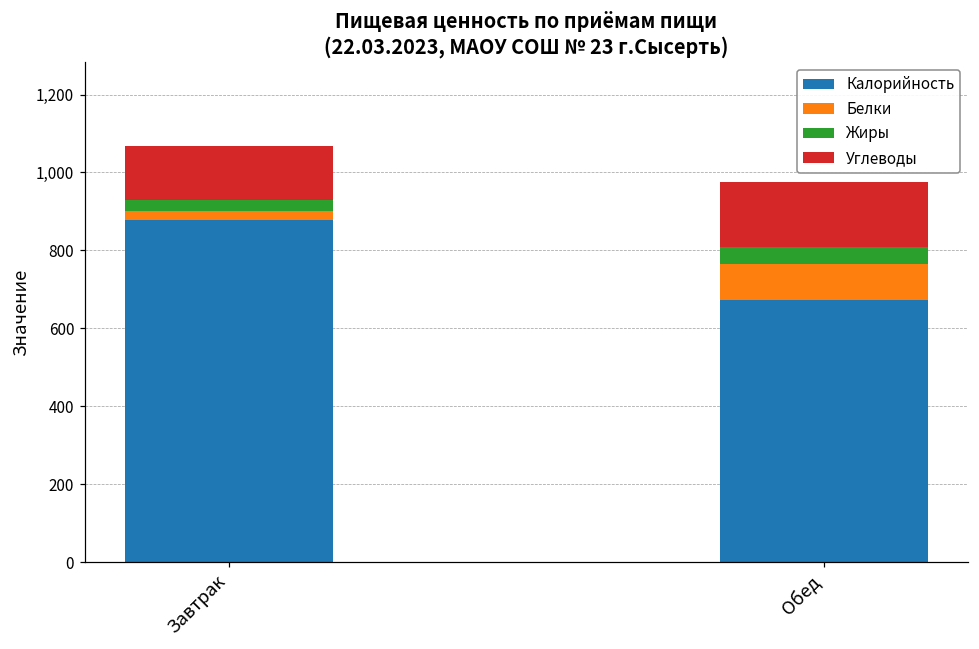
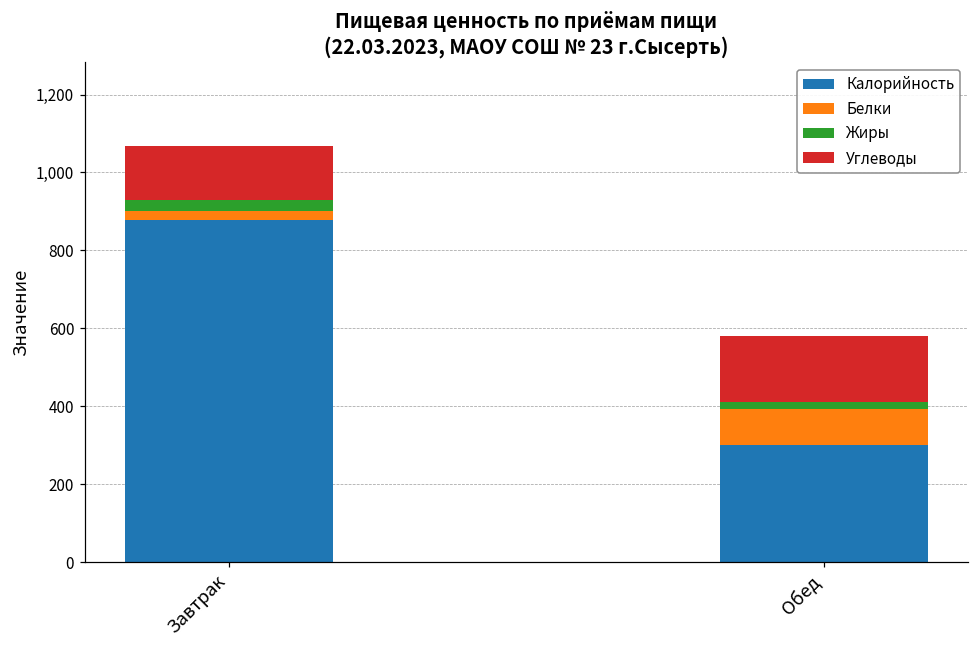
Калорийность, Обед: 670 -> 300
Жиры, Обед: 40 -> 20
